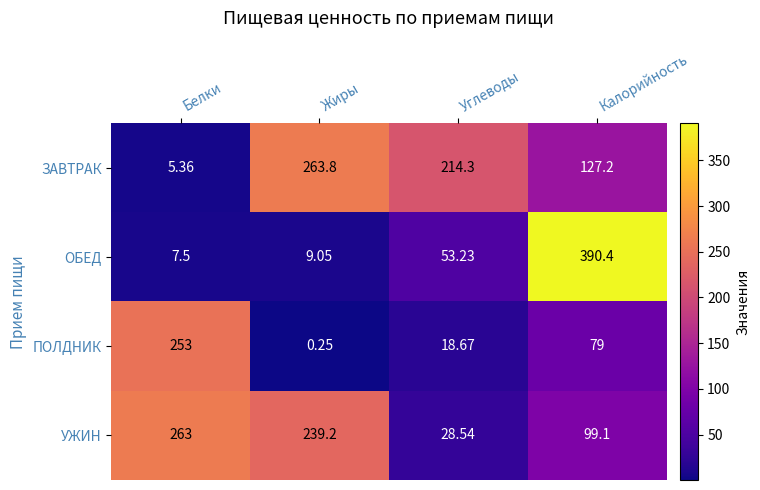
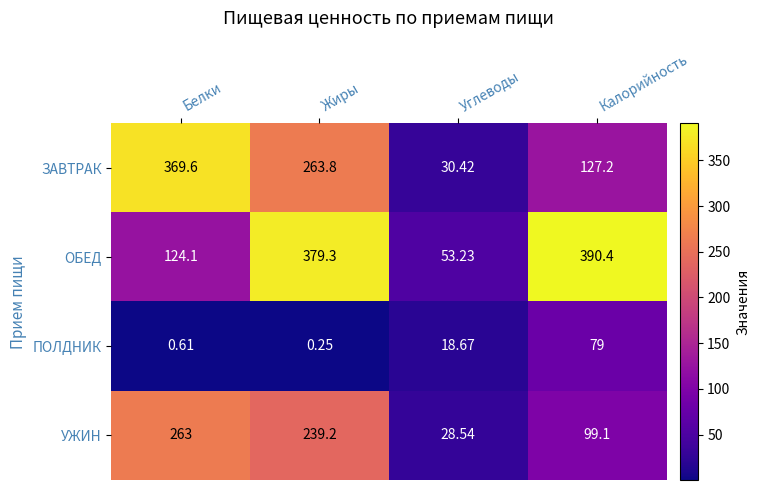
ЗАВТРАК, Белки: 5.36 -> 369.6
ЗАВТРАК, Углеводы: 214.3 -> 30.42
ОБЕД, Белки: 7.5 -> 124.1
ОБЕД, Жиры: 9.05 -> 379.3
ПОЛДНИК, Белки: 253 -> 0.61
